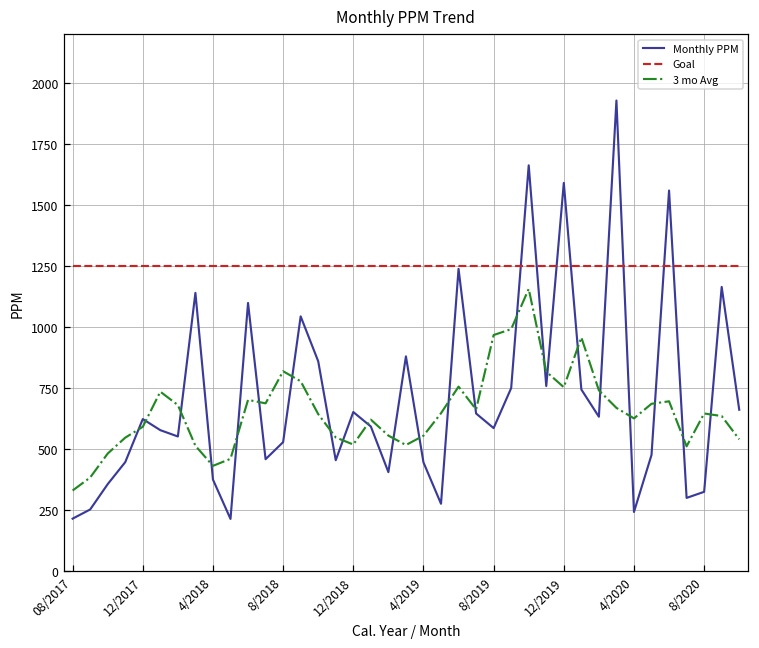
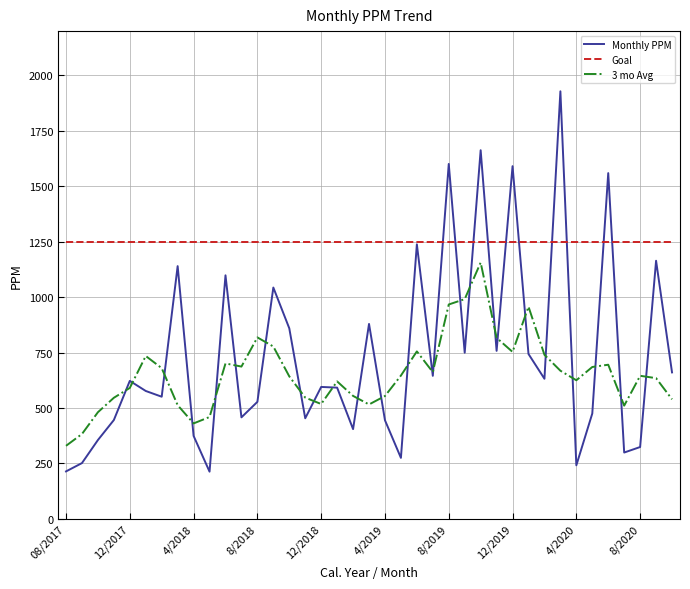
Monthly PPM, 12/2018: 650 -> 590
Monthly PPM, 8/2019: 590 -> 1600
